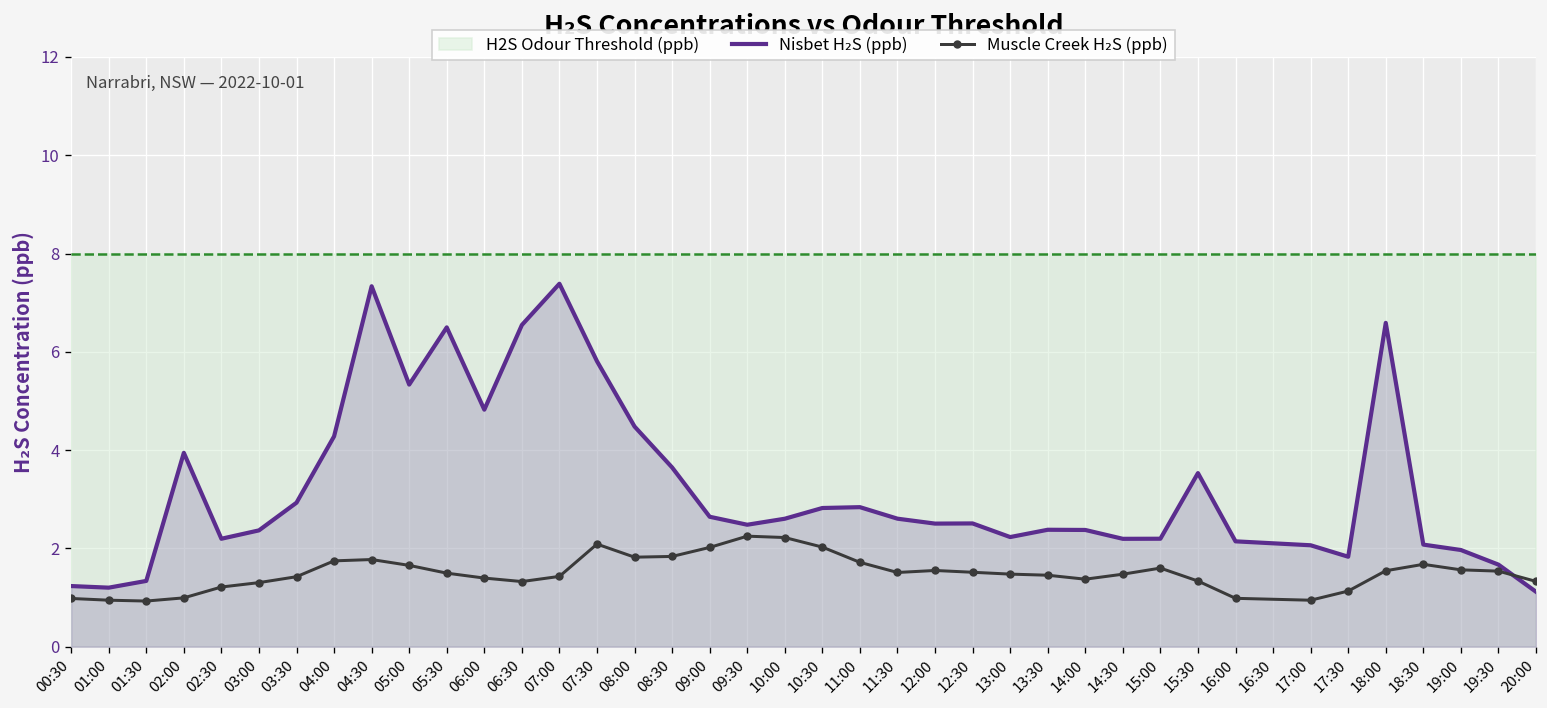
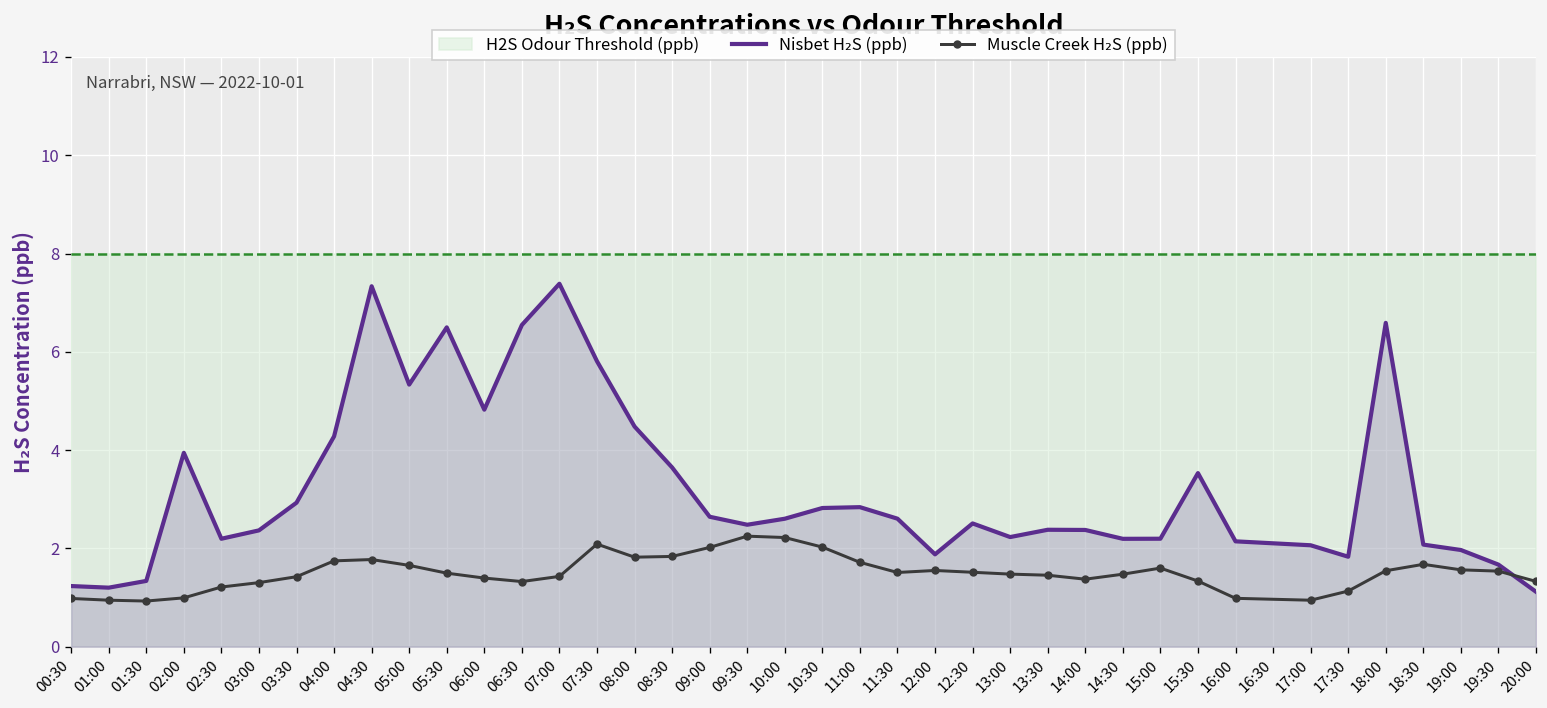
Nisbet H₂S (ppb), 12:00: 2.5 -> 1.9
